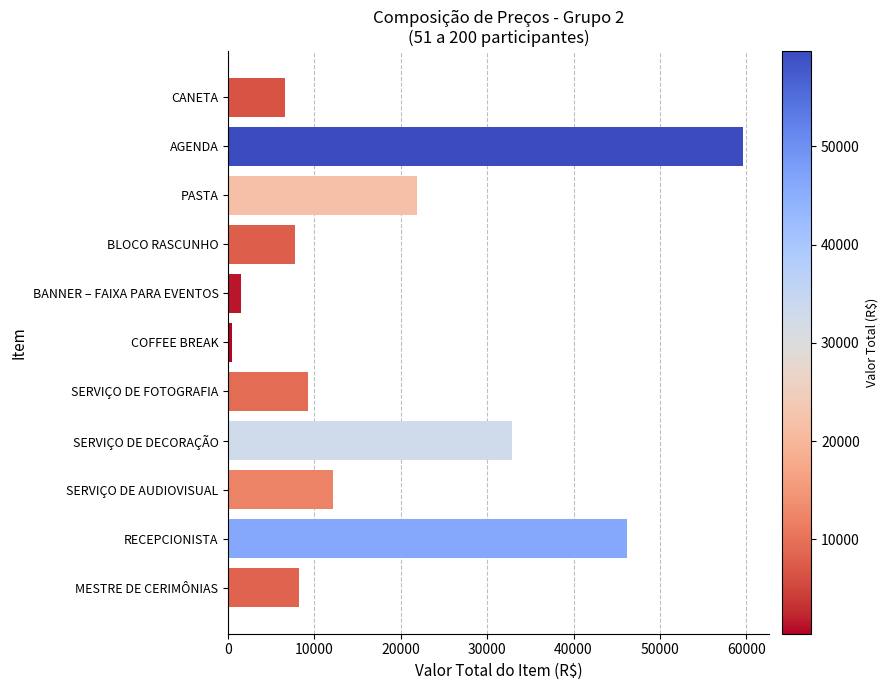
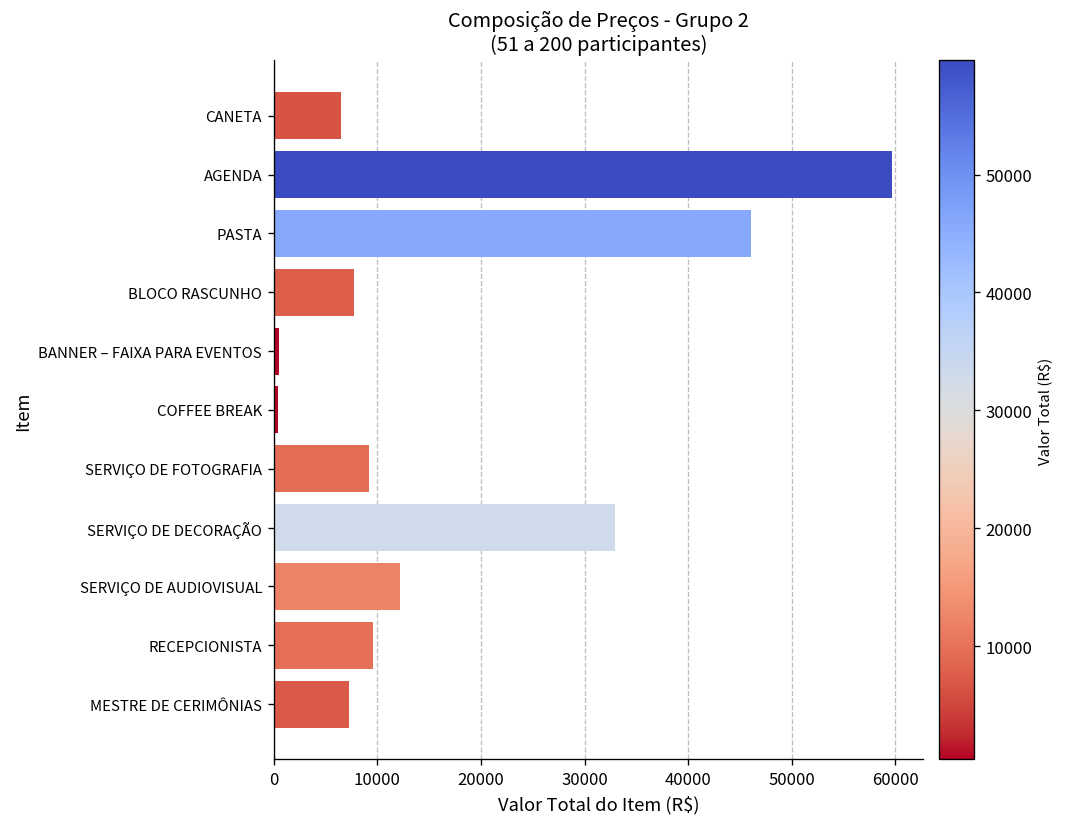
PASTA: 22000 -> 46000
BANNER – FAIXA PARA EVENTOS: 1000 -> 0
RECEPCIONISTA: 46000 -> 10000
MESTRE DE CERIMÔNIAS: 8000 -> 7000
